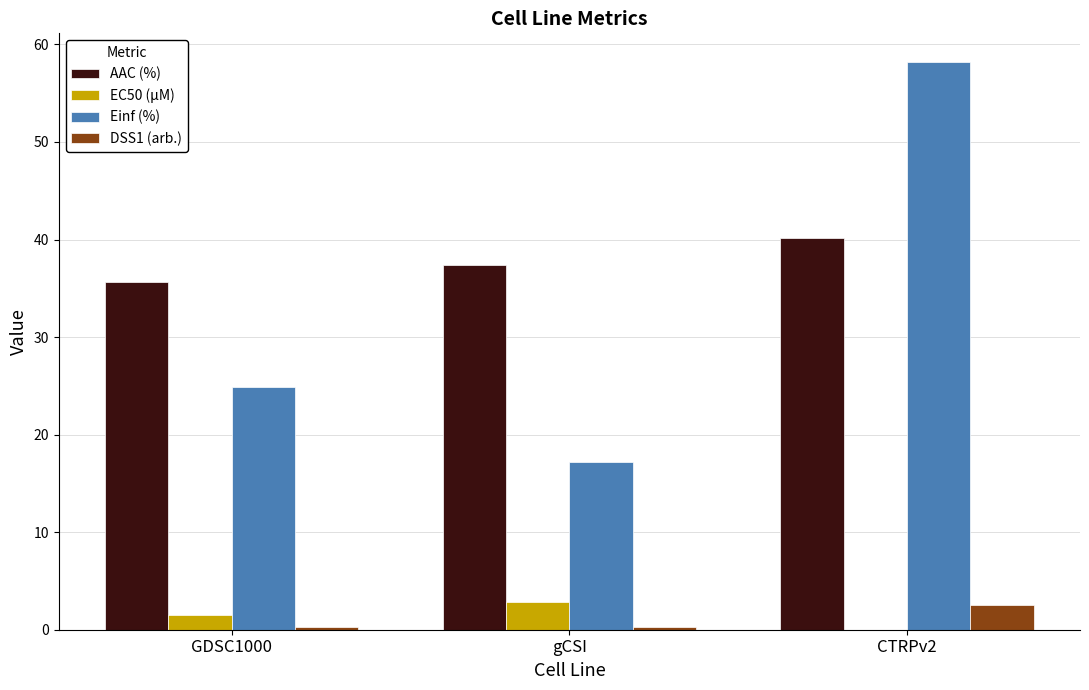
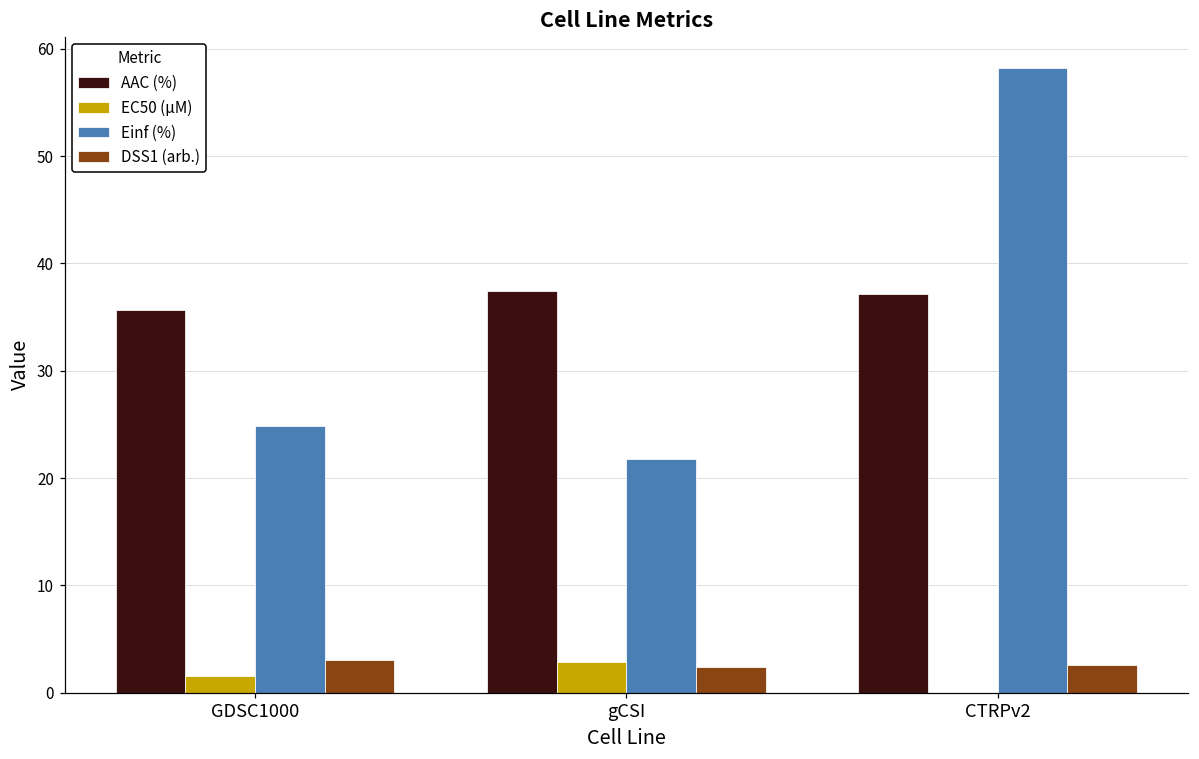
DSS1 (arb.), GDSC1000: 0 -> 3
Einf (%), gCSI: 17 -> 22
DSS1 (arb.), gCSI: 0 -> 2
AAC (%), CTRPv2: 40 -> 37
